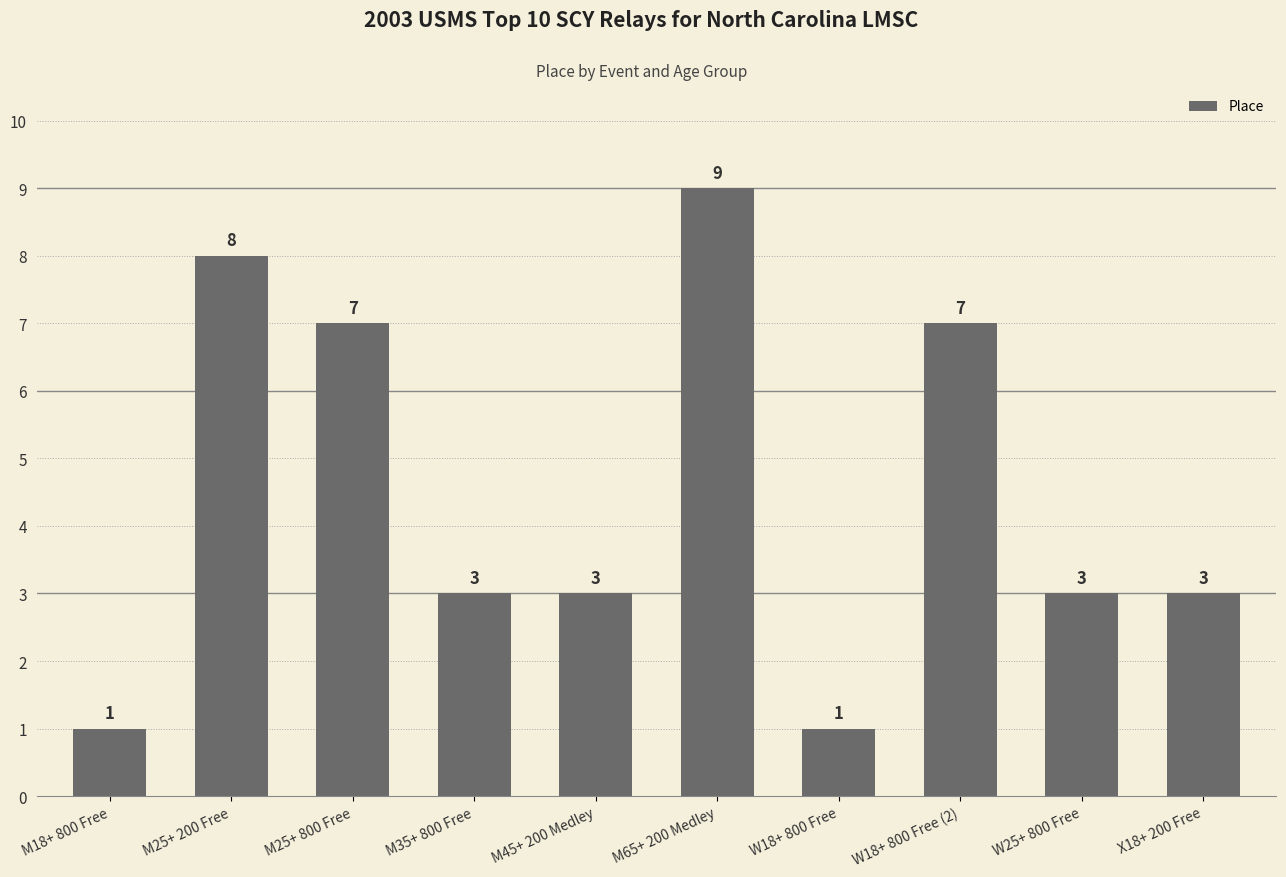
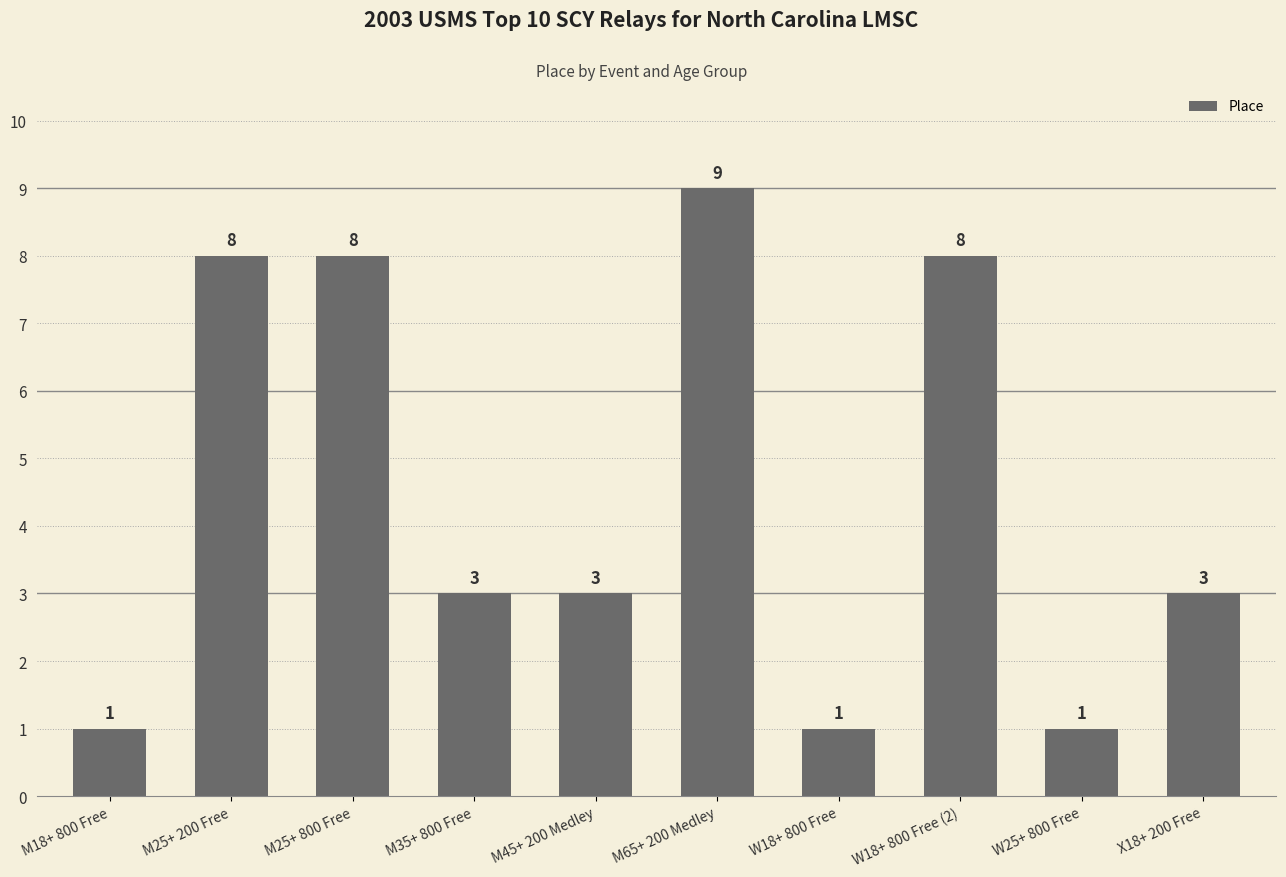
M25+ 800 Free: 7 -> 8
W18+ 800 Free (2): 7 -> 8
W25+ 800 Free: 3 -> 1
